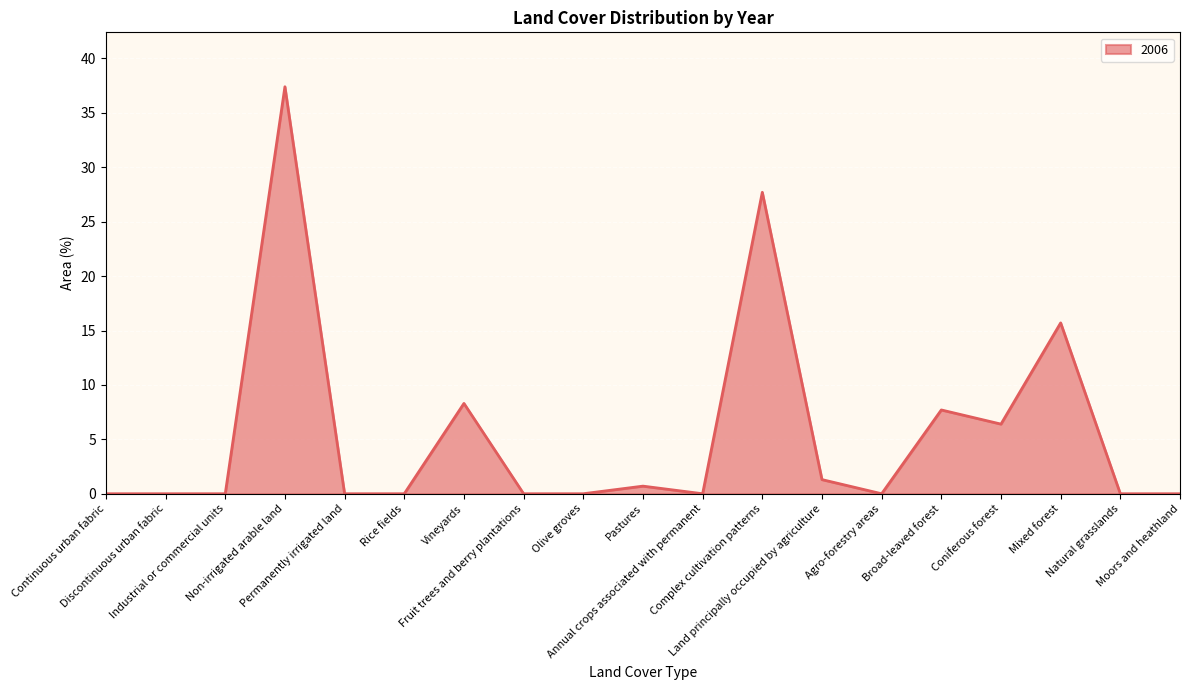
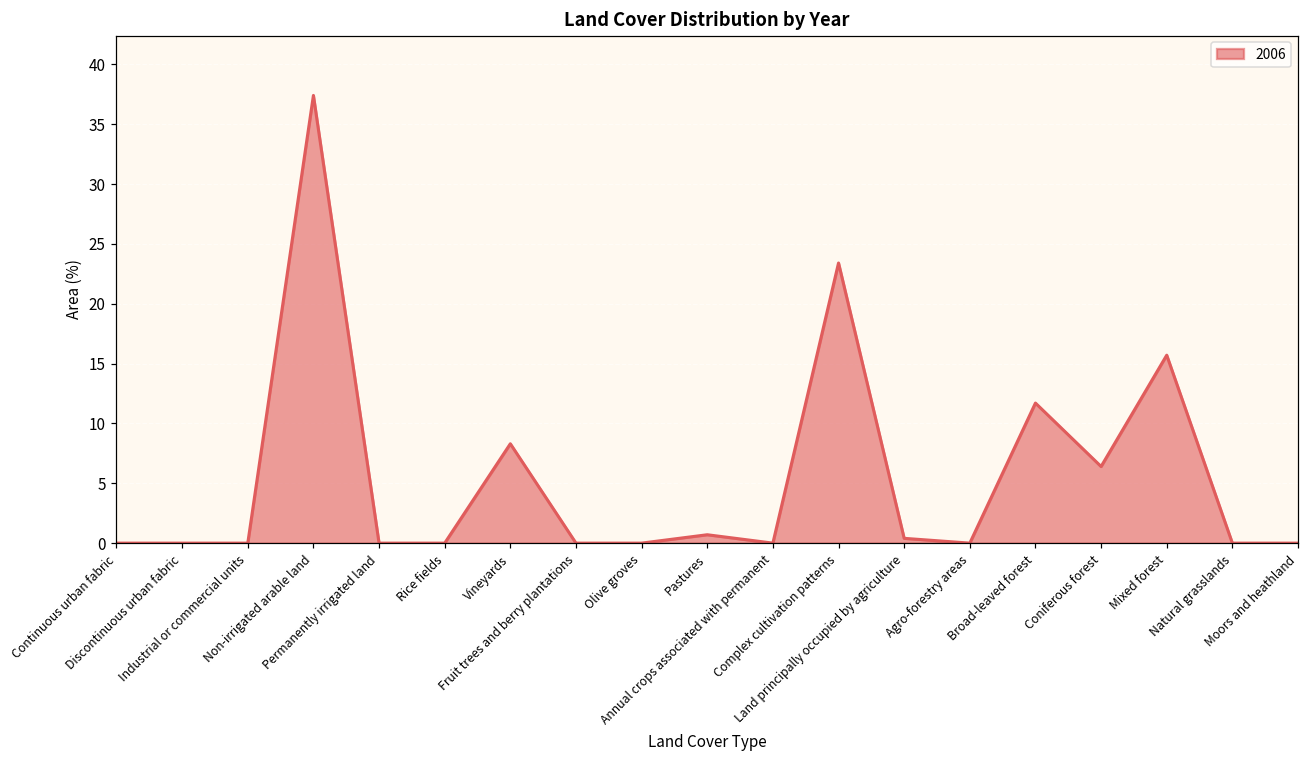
Complex cultivation patterns: 27.7 -> 23.4
Land principally occupied by agriculture: 1.3 -> 0.4
Broad-leaved forest: 7.7 -> 11.7
